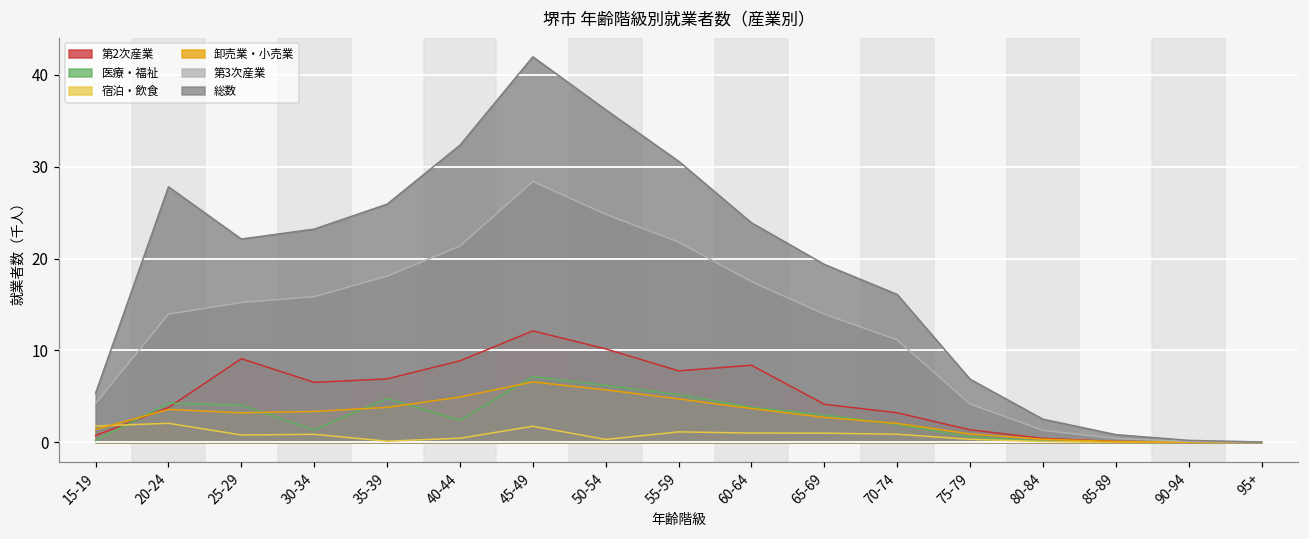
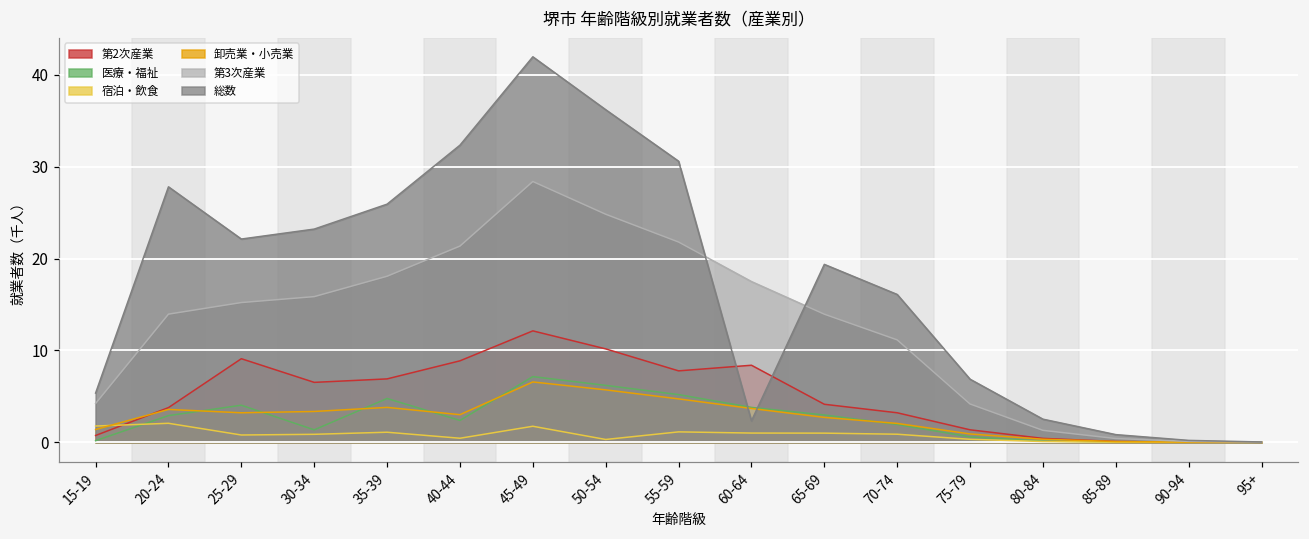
医療・福祉, 20-24: 4 -> 3
宿泊・飲食, 35-39: 0 -> 1
卸売業・小売業, 40-44: 5 -> 3
総数, 60-64: 24 -> 2
